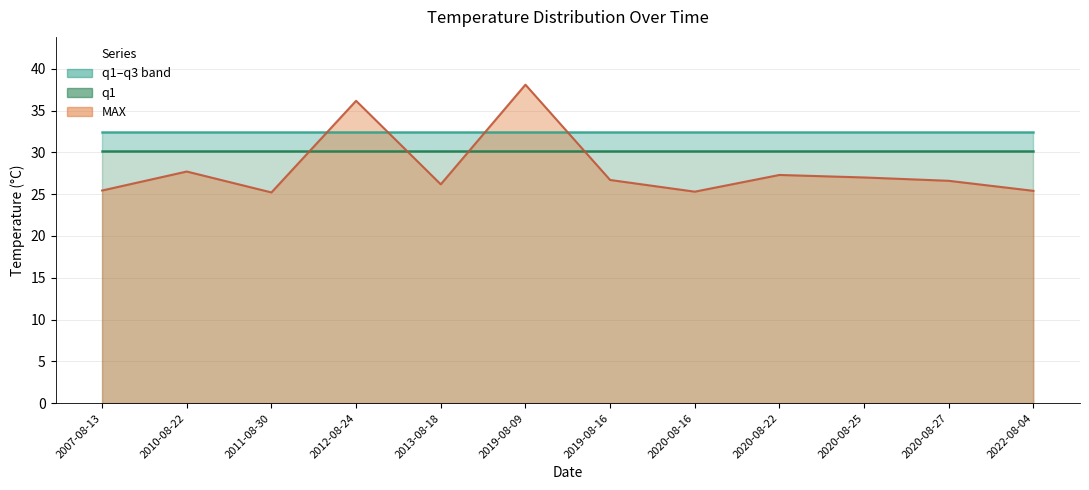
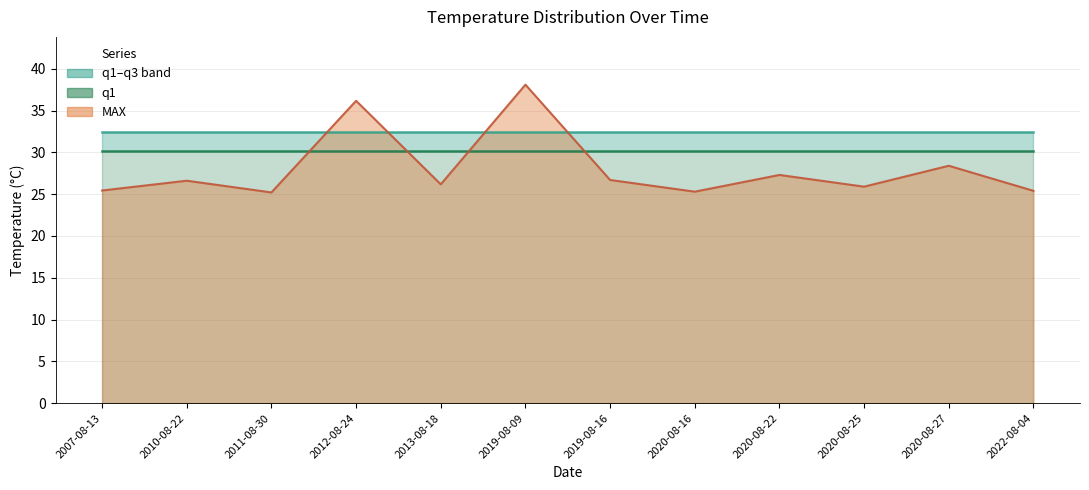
MAX, 2010-08-22: 28 -> 27
MAX, 2020-08-25: 27 -> 26
MAX, 2020-08-27: 27 -> 28
